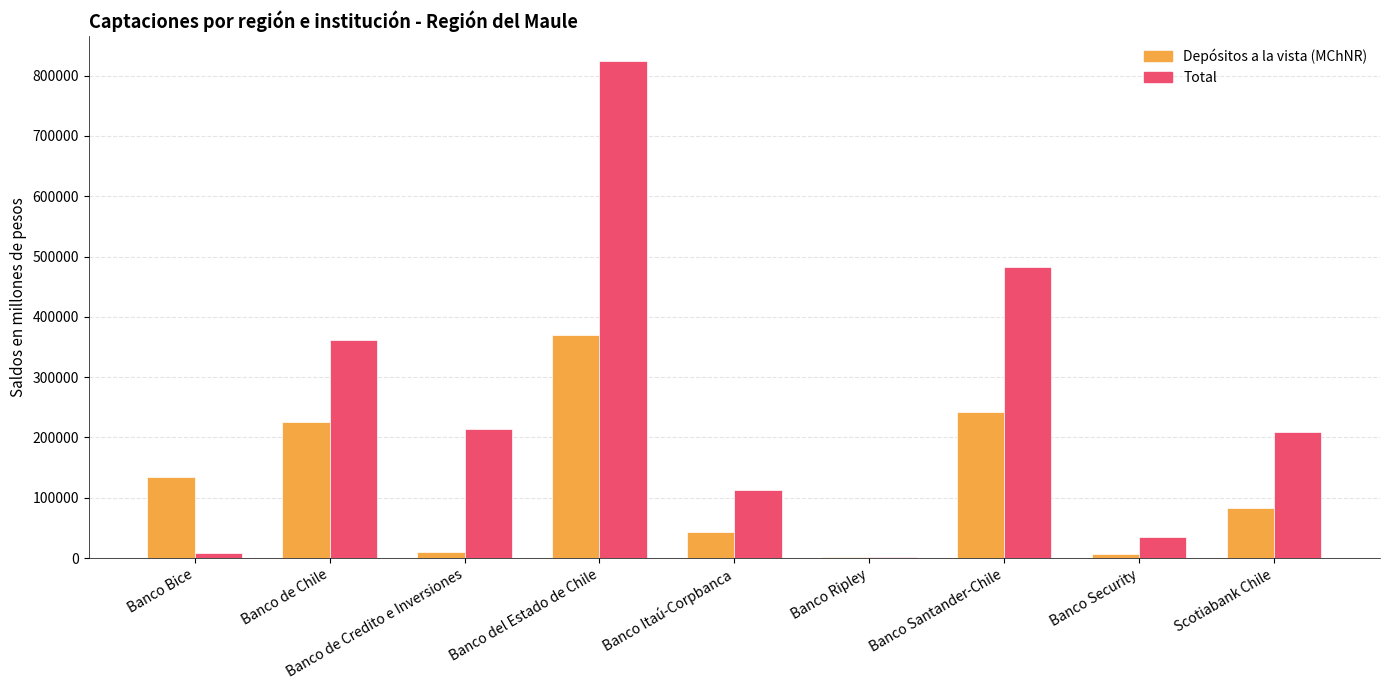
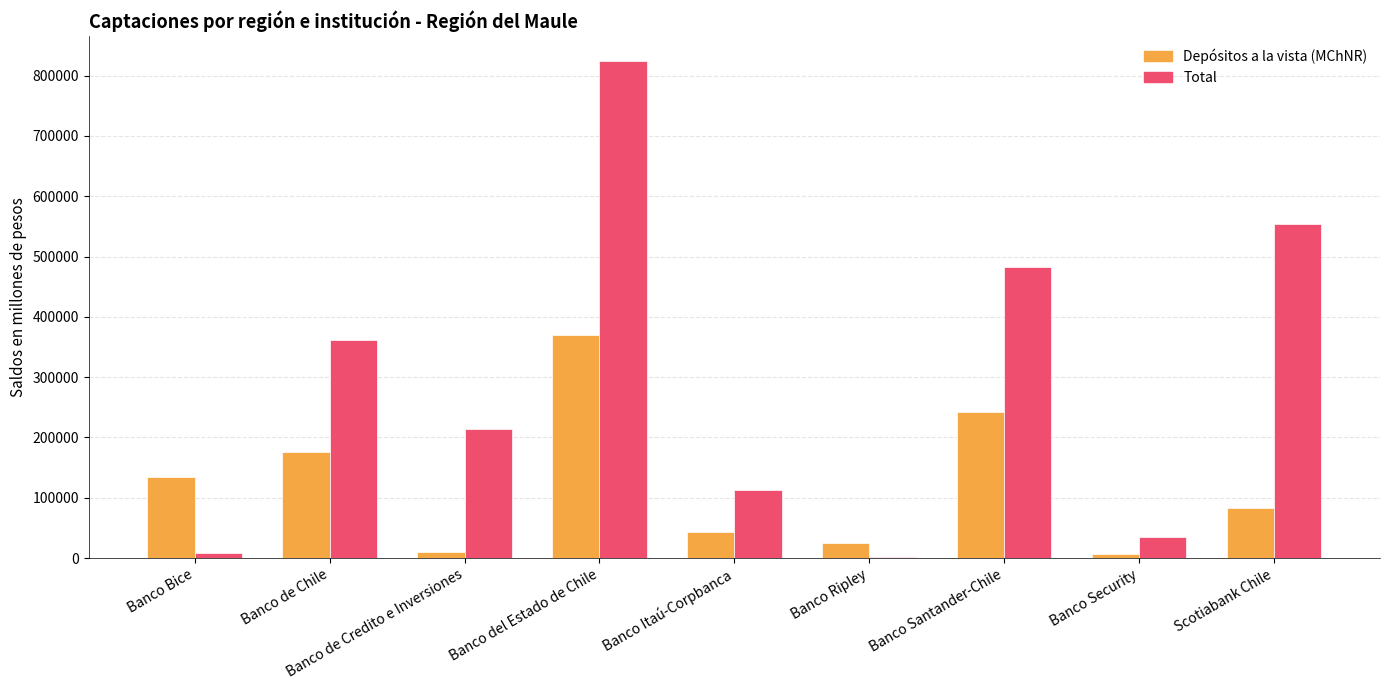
Depósitos a la vista (MChNR), Banco de Chile: 230000 -> 180000
Depósitos a la vista (MChNR), Banco Ripley: 0 -> 30000
Total, Scotiabank Chile: 210000 -> 550000
